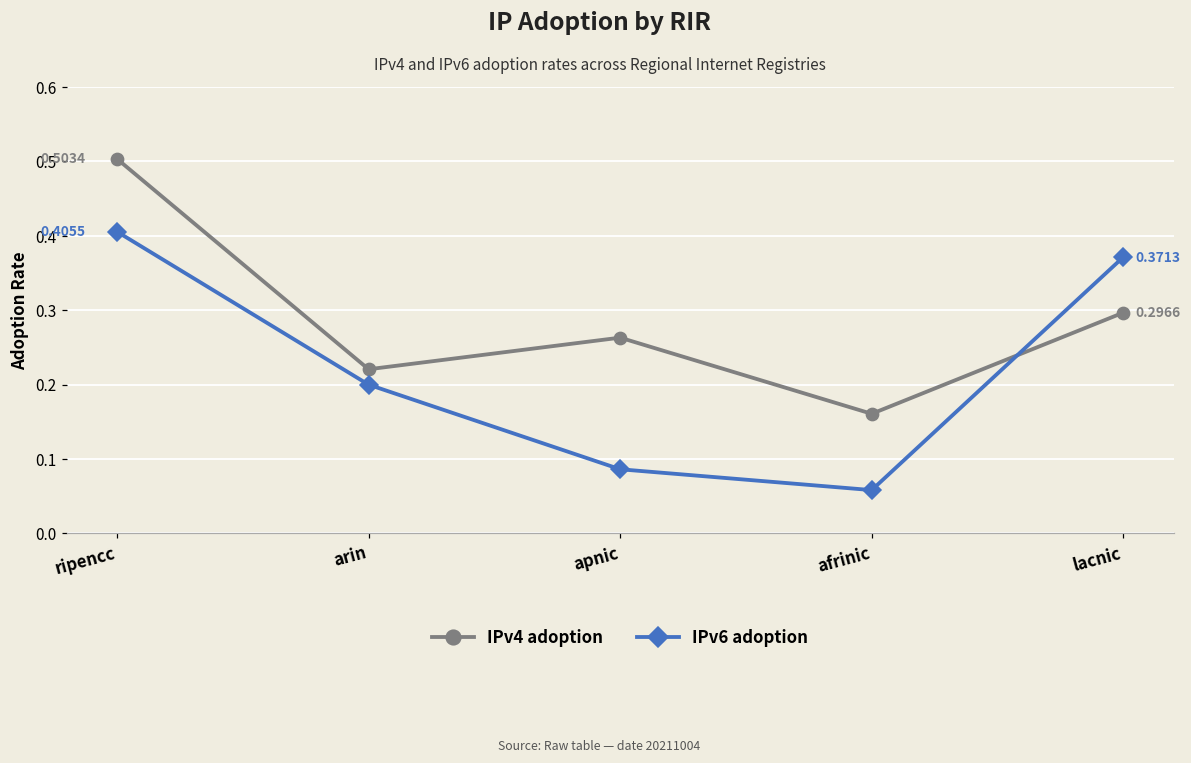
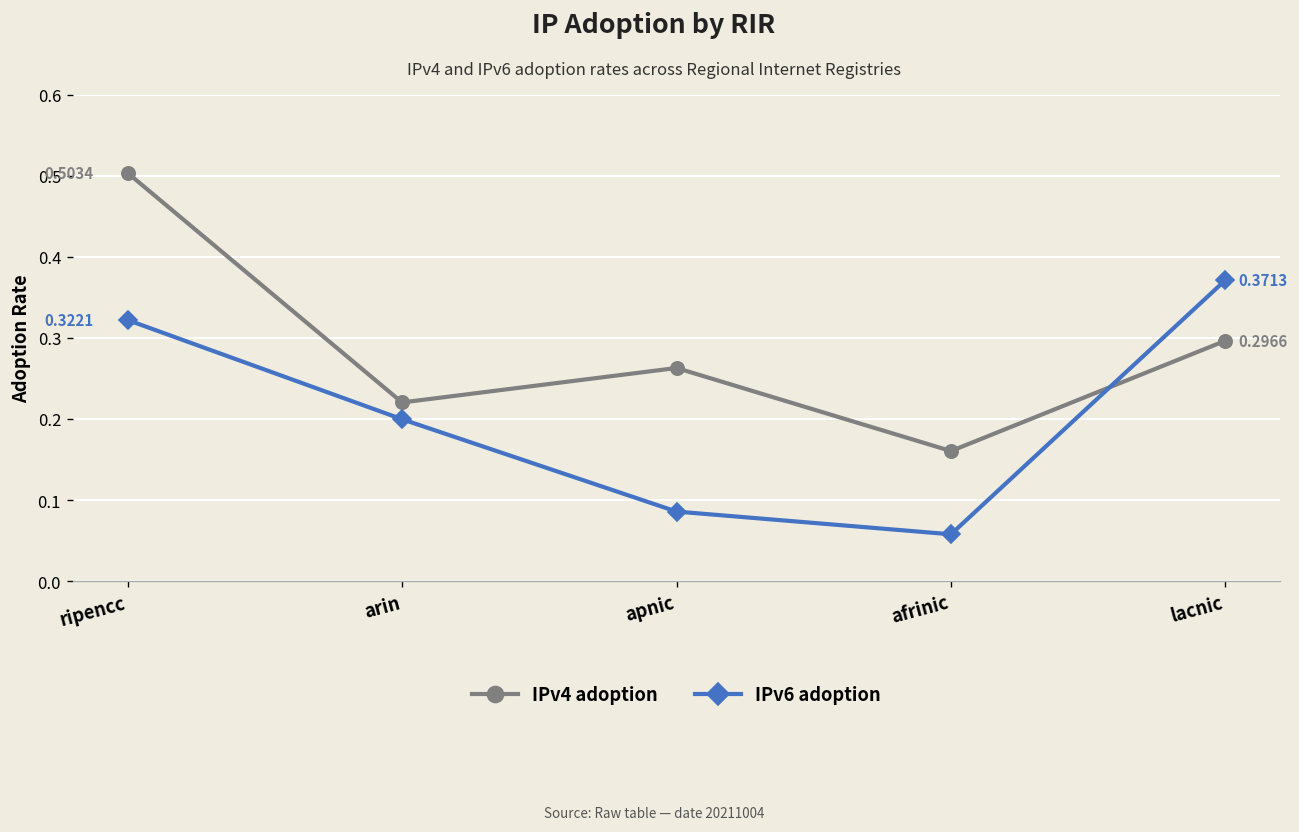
IPv6 adoption, ripencc: 0.4055 -> 0.3221
